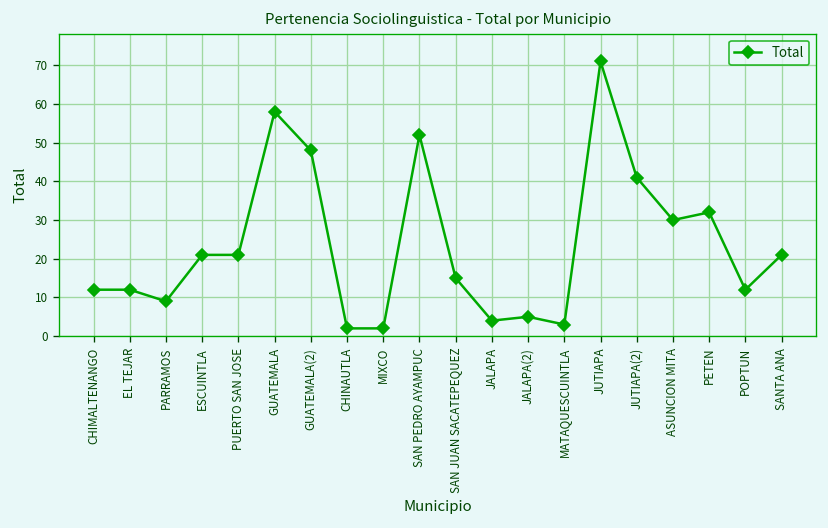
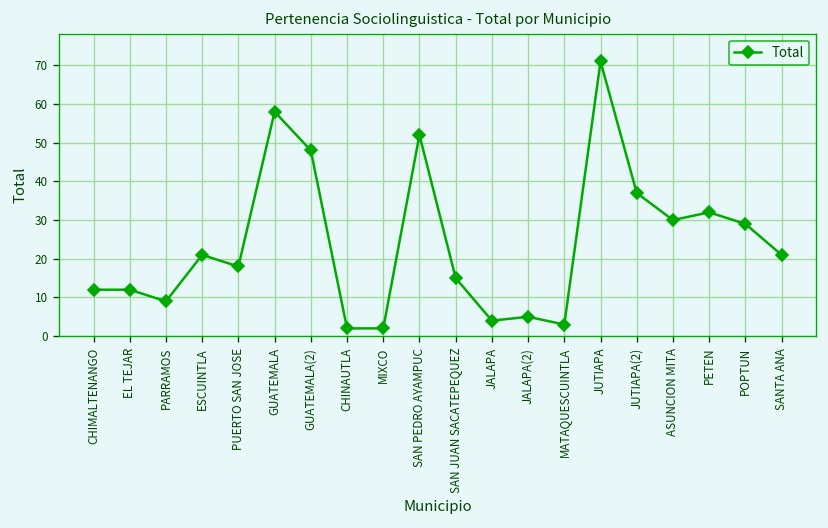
PUERTO SAN JOSE: 21 -> 18
JUTIAPA(2): 41 -> 37
POPTUN: 12 -> 29
